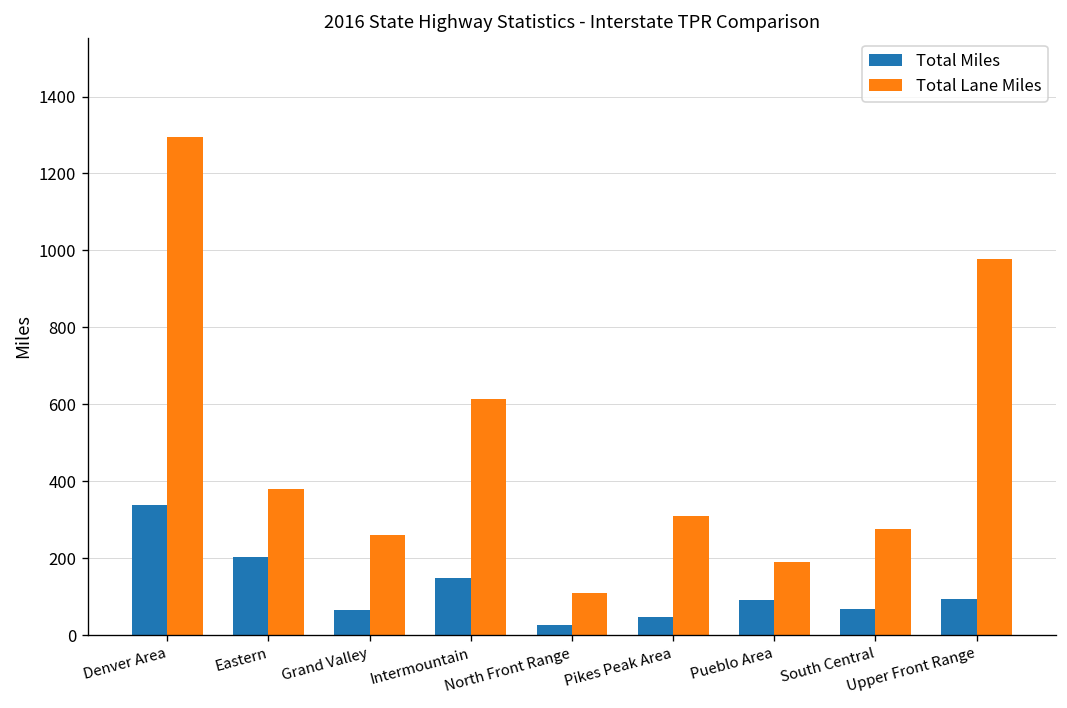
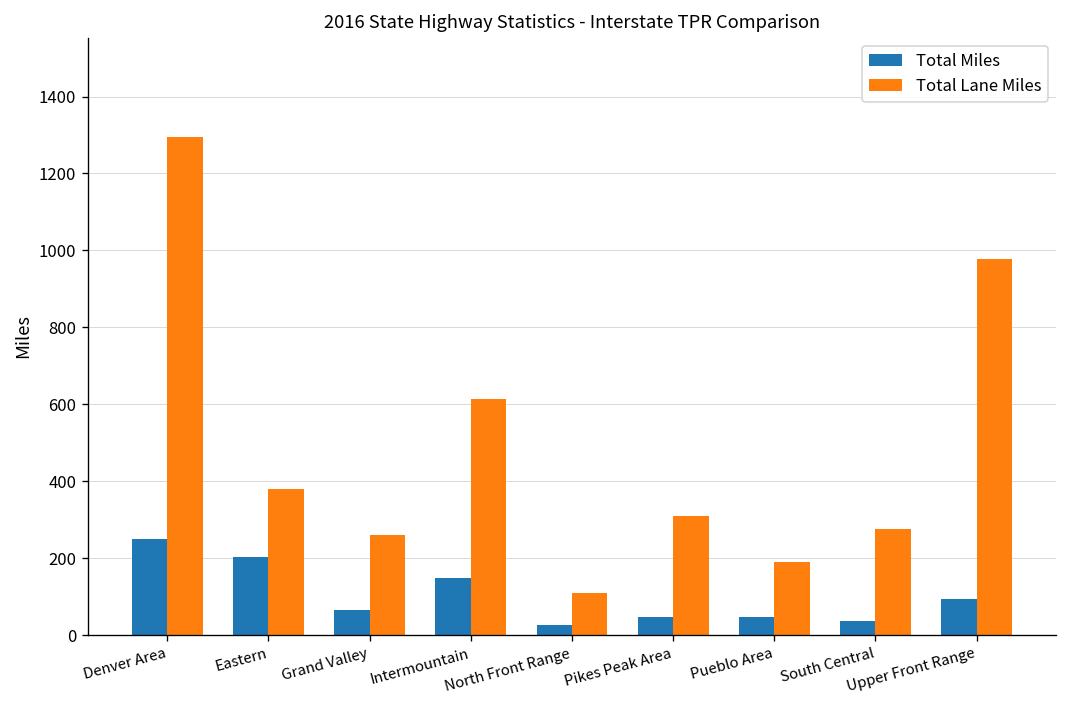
Total Miles, Denver Area: 340 -> 250
Total Miles, Pueblo Area: 90 -> 50
Total Miles, South Central: 70 -> 40
